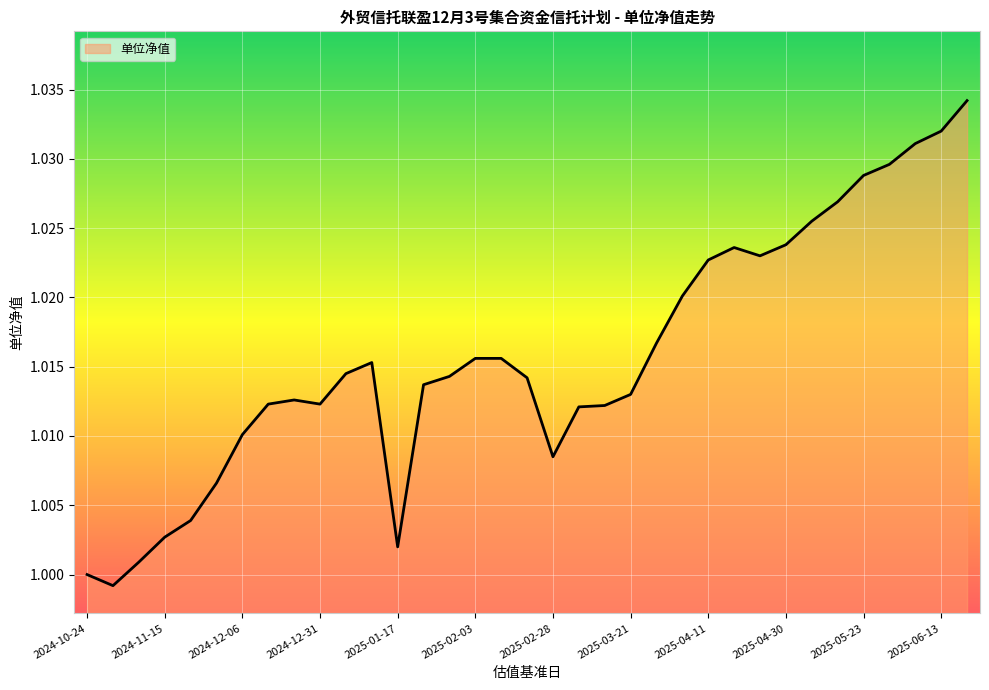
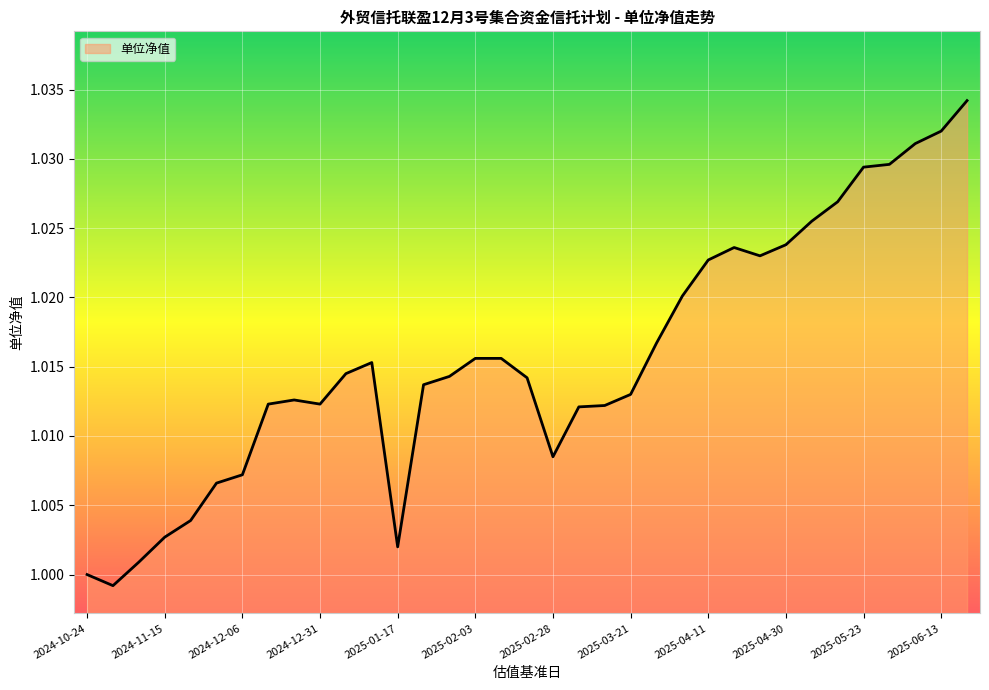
2024-12-06: 1.0101 -> 1.0072
2025-05-23: 1.0288 -> 1.0294
